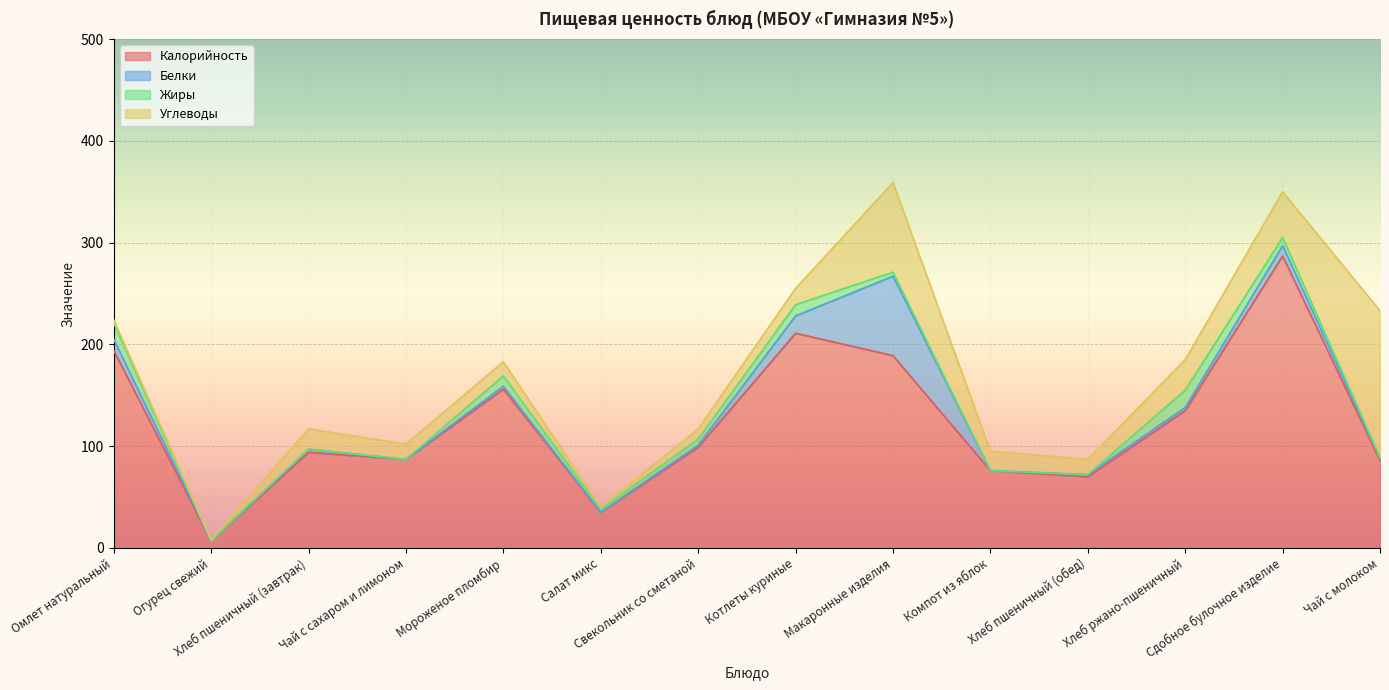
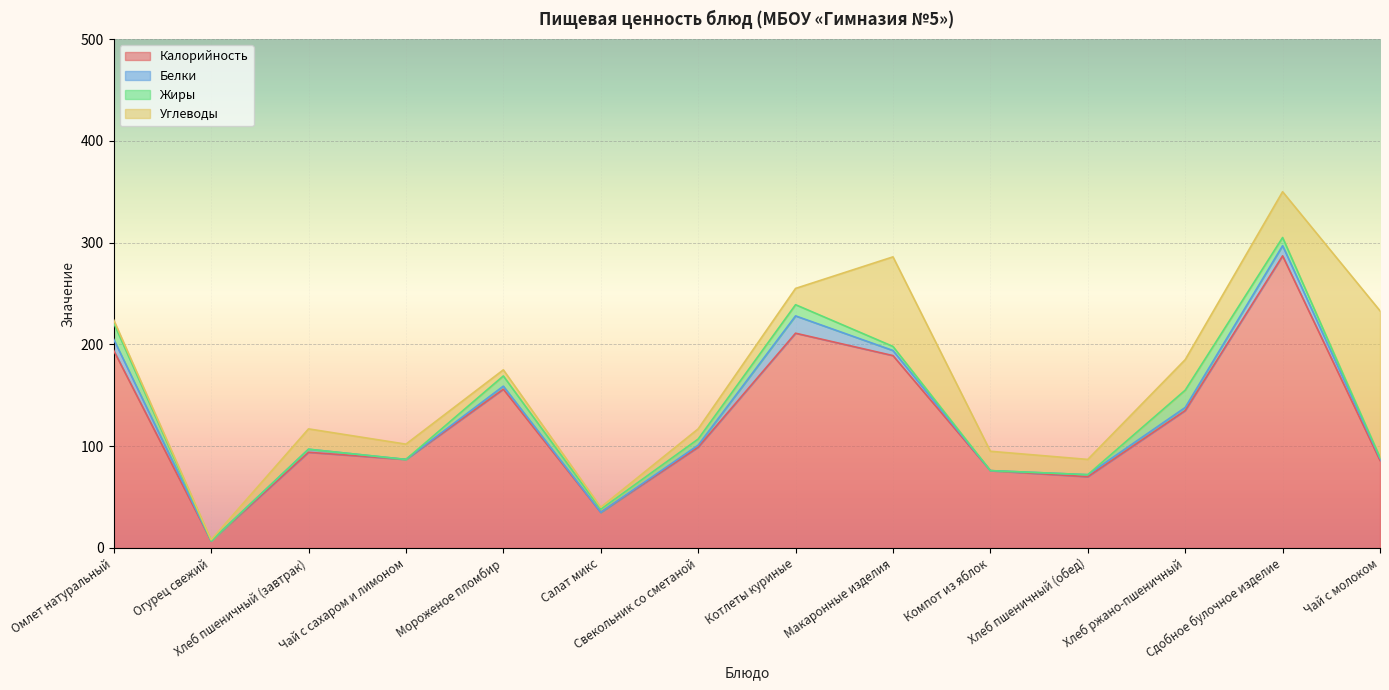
Углеводы, Мороженое пломбир: 14 -> 6
Белки, Макаронные изделия: 78 -> 5
